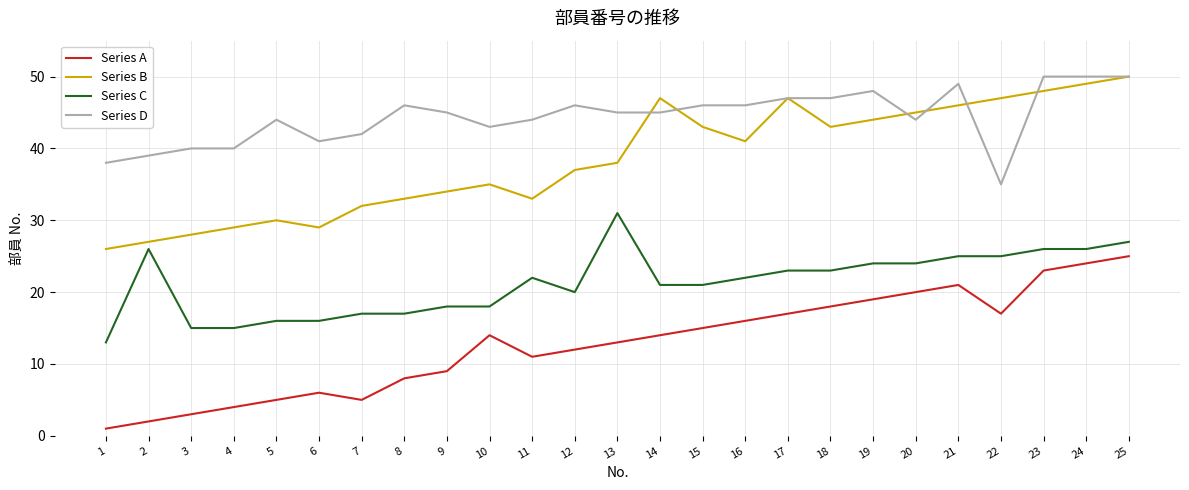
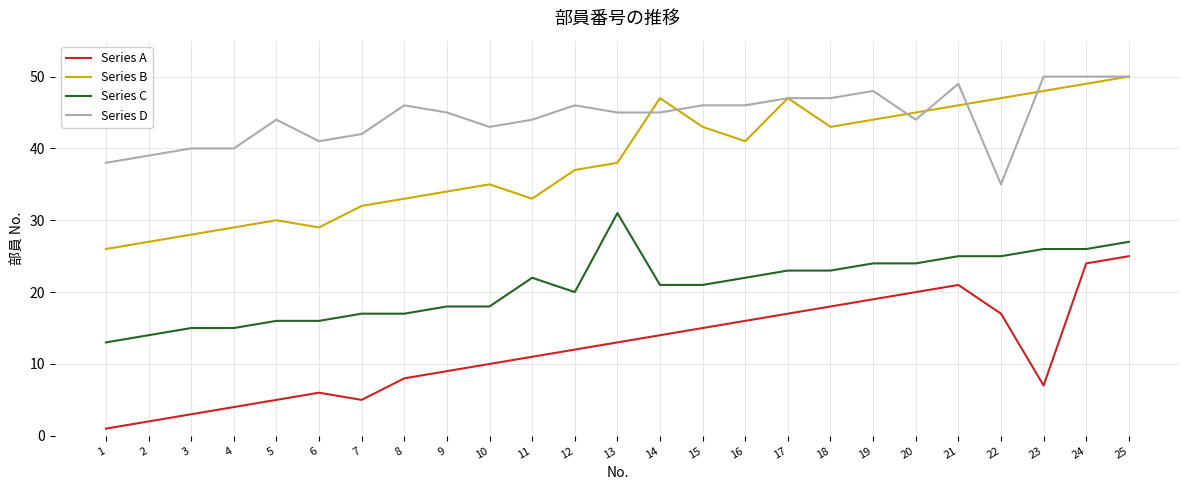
Series C, 2: 26 -> 14
Series A, 10: 14 -> 10
Series A, 23: 23 -> 7
